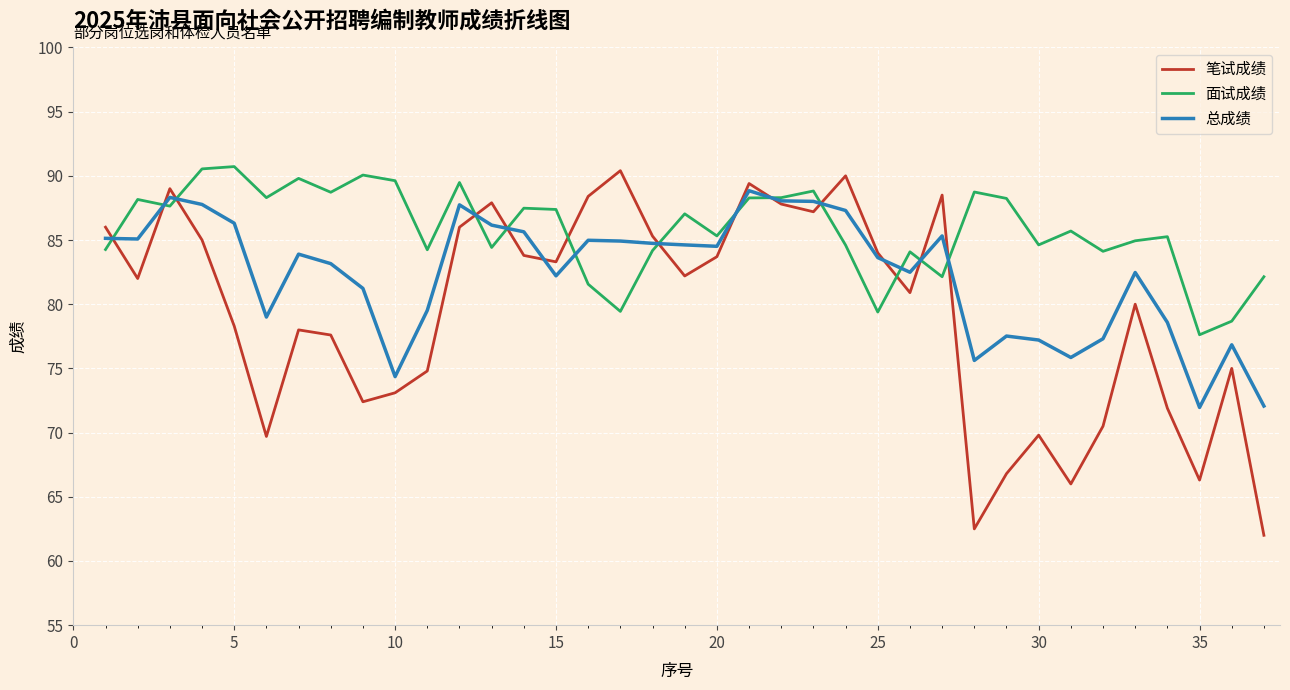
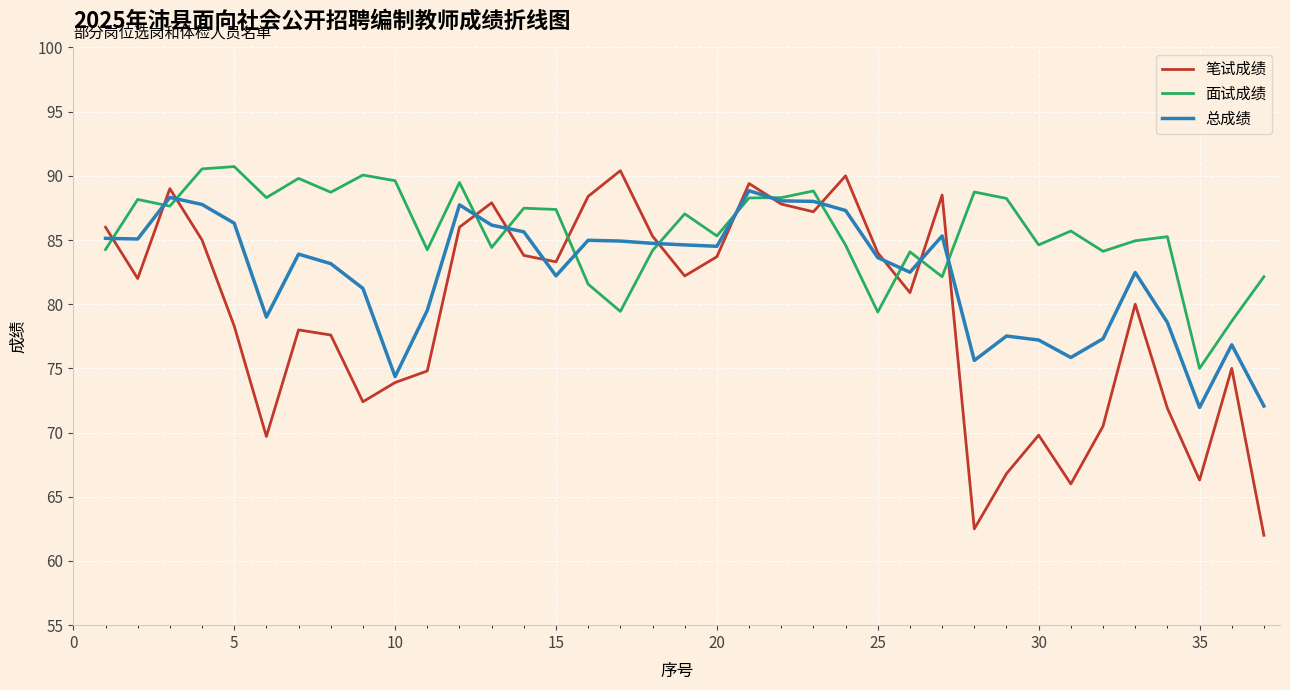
笔试成绩, 10: 73.1 -> 73.9
面试成绩, 35: 77.6 -> 75.0
